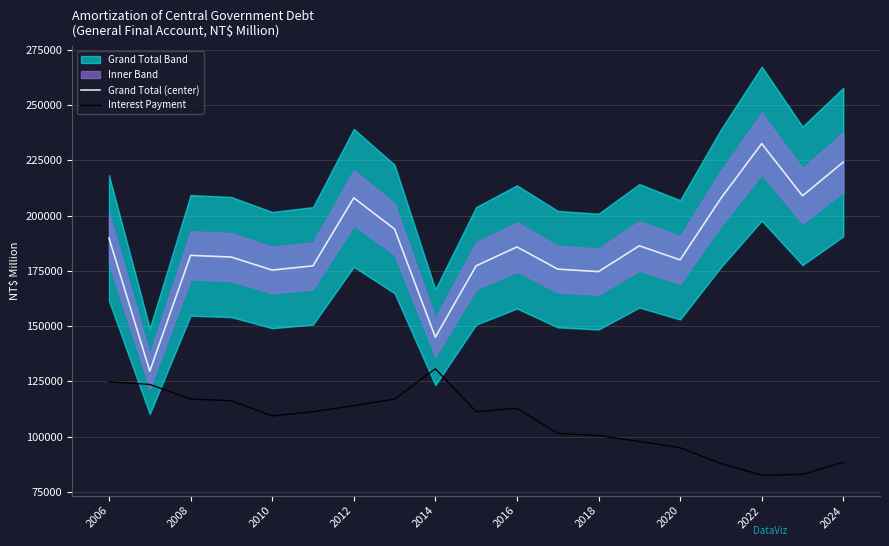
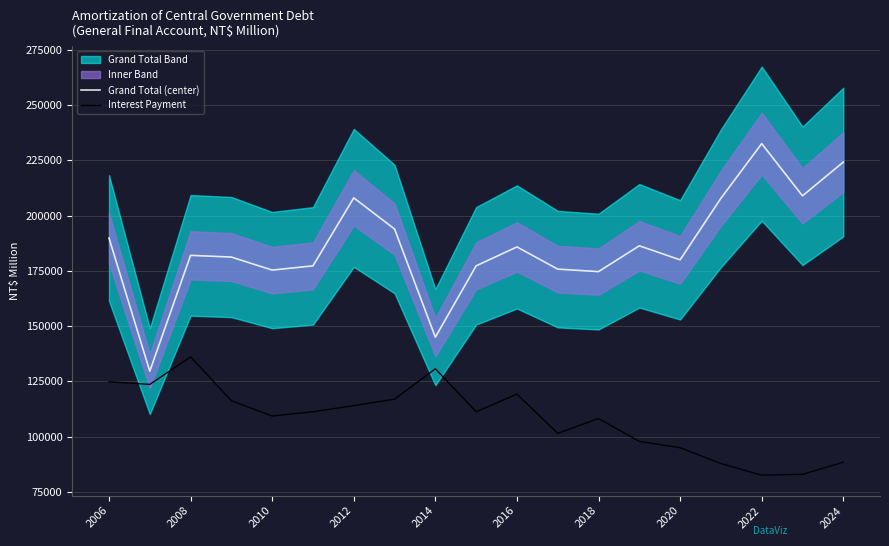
Interest Payment, 2008: 117000 -> 136000
Interest Payment, 2016: 113000 -> 119000
Interest Payment, 2018: 100000 -> 108000
